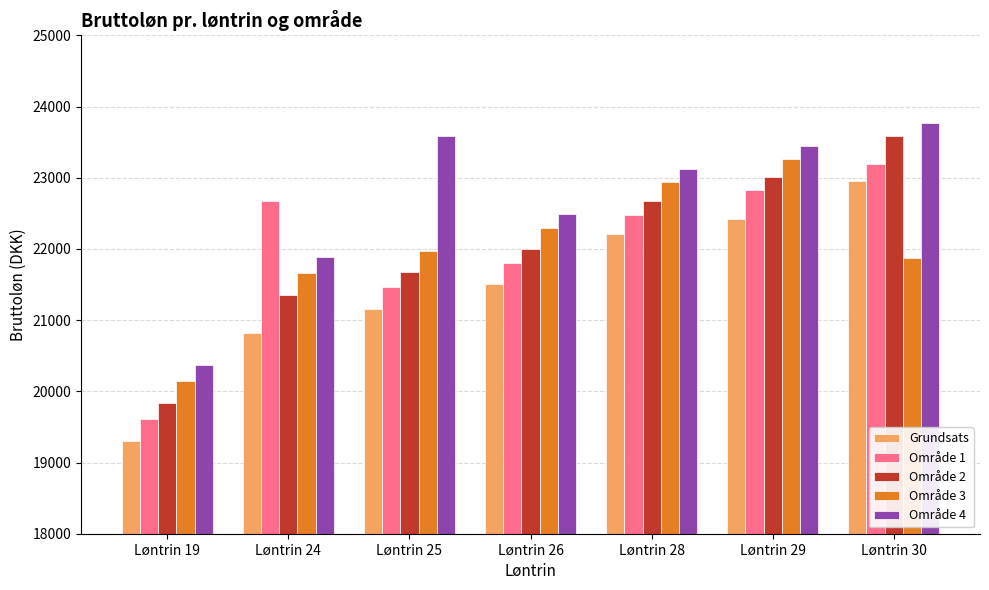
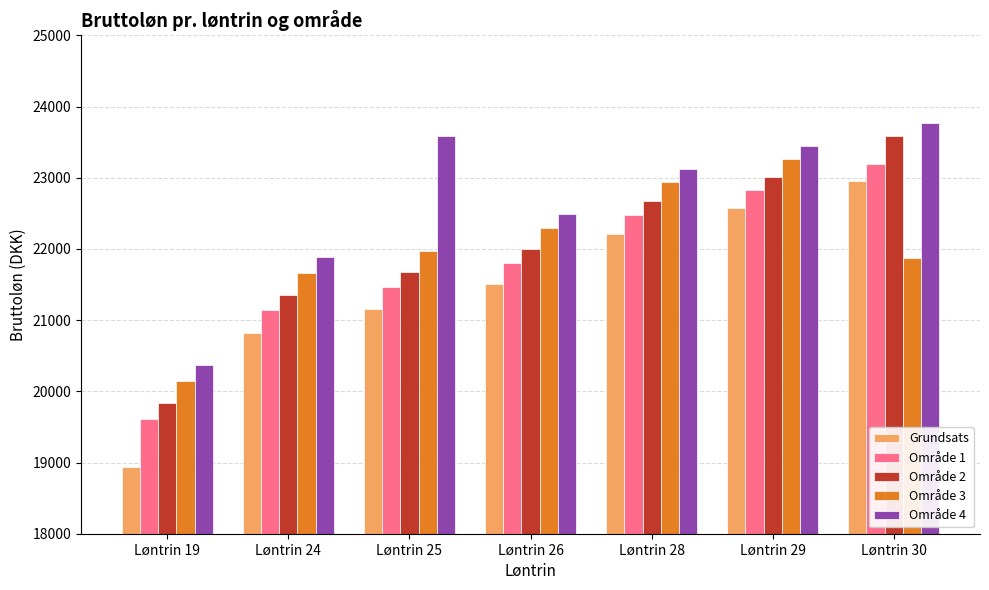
Grundsats, Løntrin 19: 19300 -> 18900
Område 1, Løntrin 24: 22700 -> 21100
Grundsats, Løntrin 29: 22400 -> 22600
